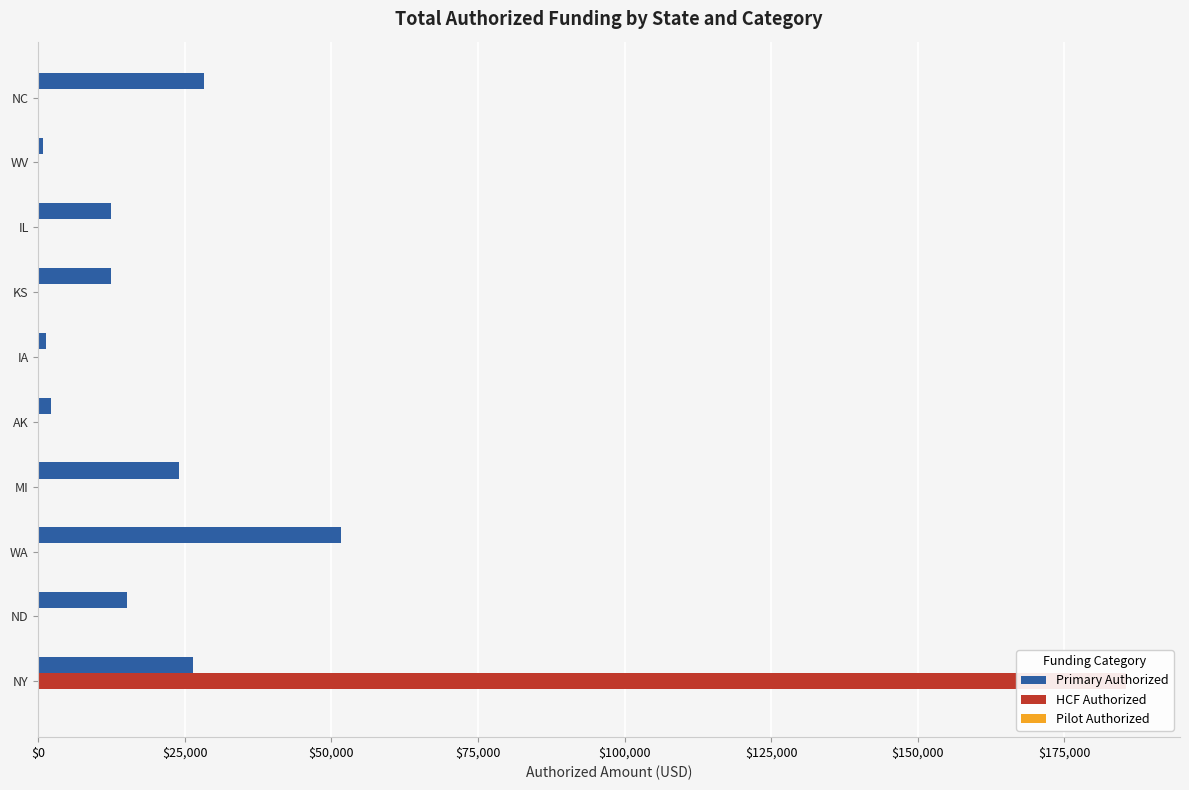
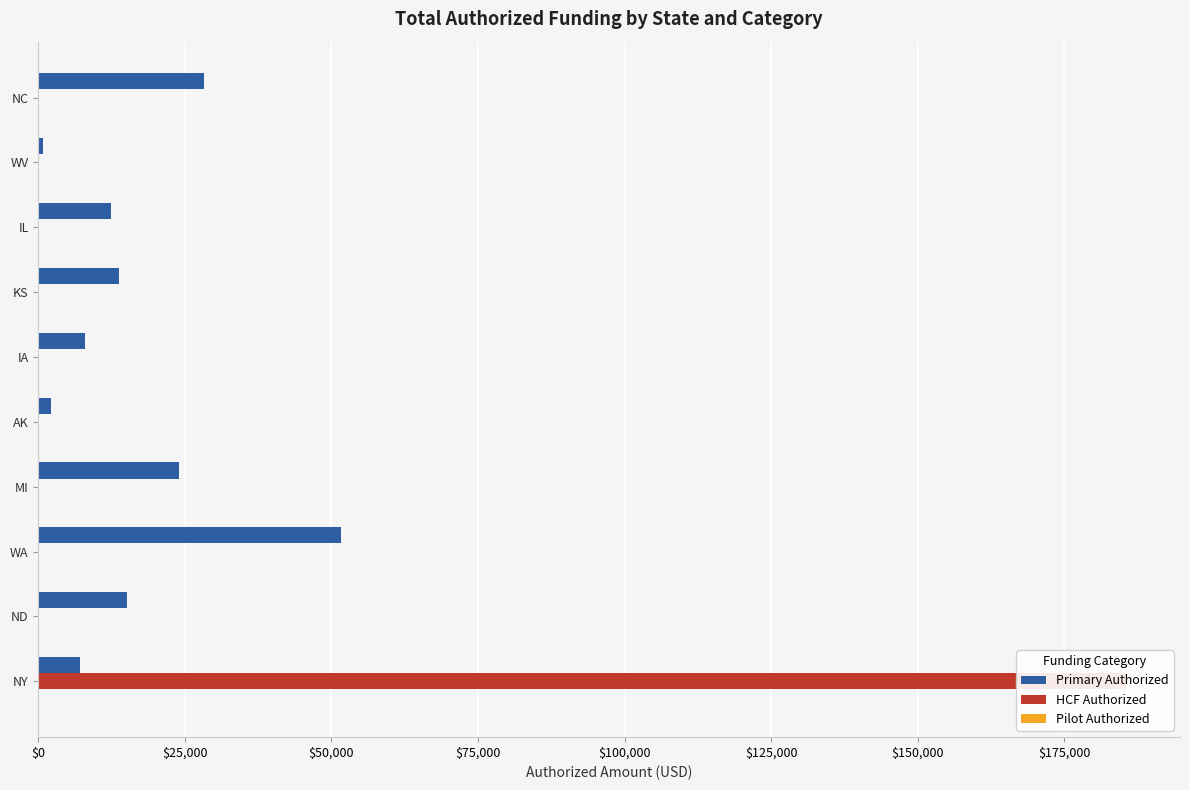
Primary Authorized, KS: $12,000 -> $14,000
Primary Authorized, IA: $1,000 -> $8,000
Primary Authorized, NY: $26,000 -> $7,000
